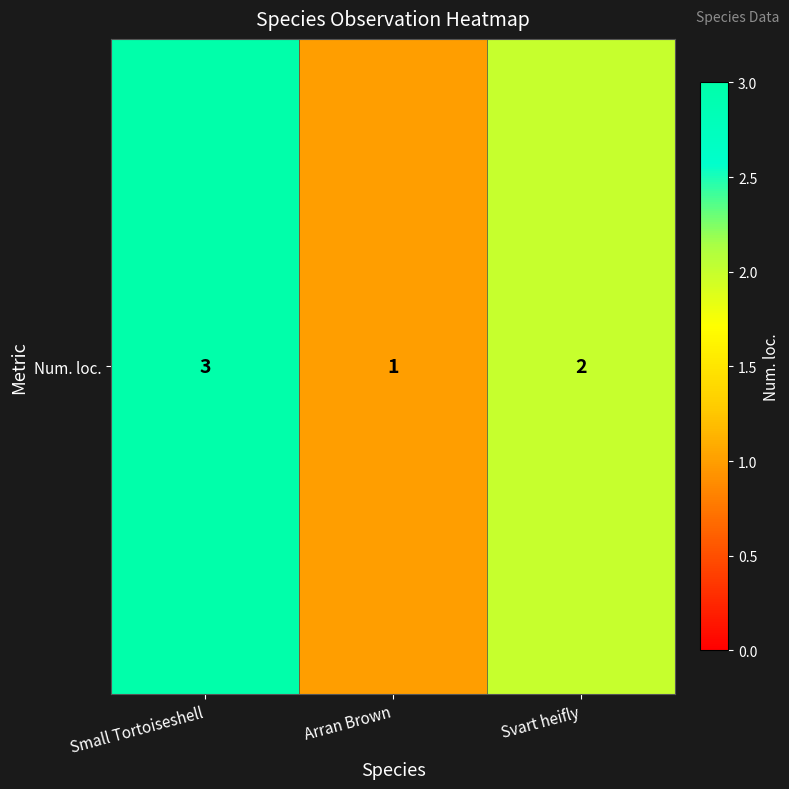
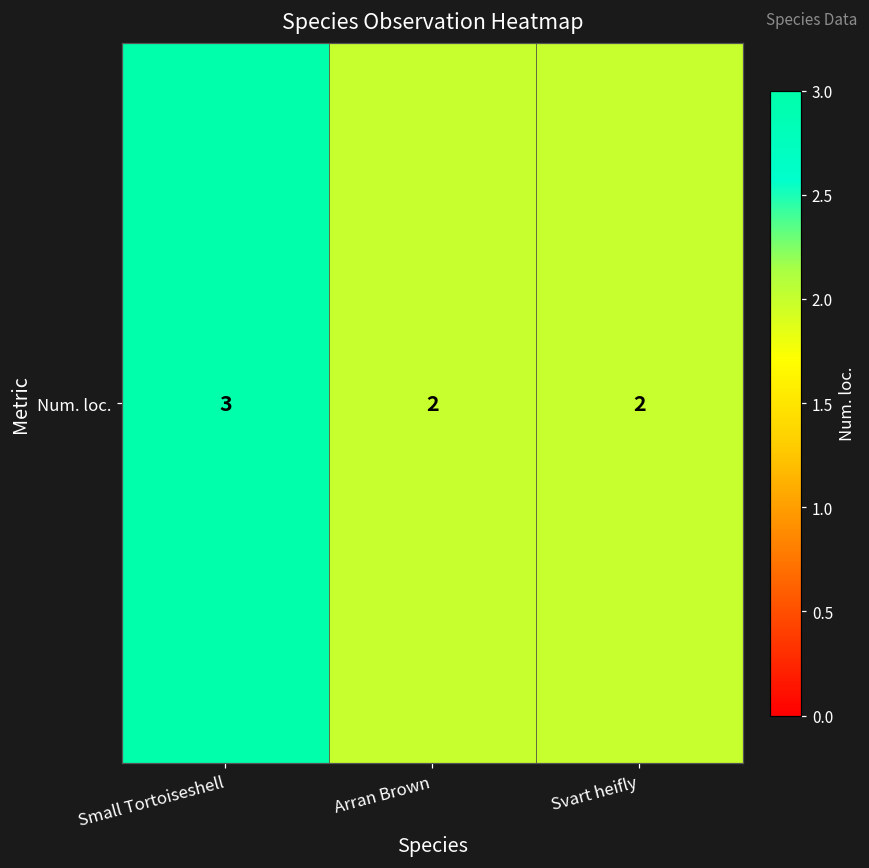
Num. loc., Arran Brown: 1 -> 2
